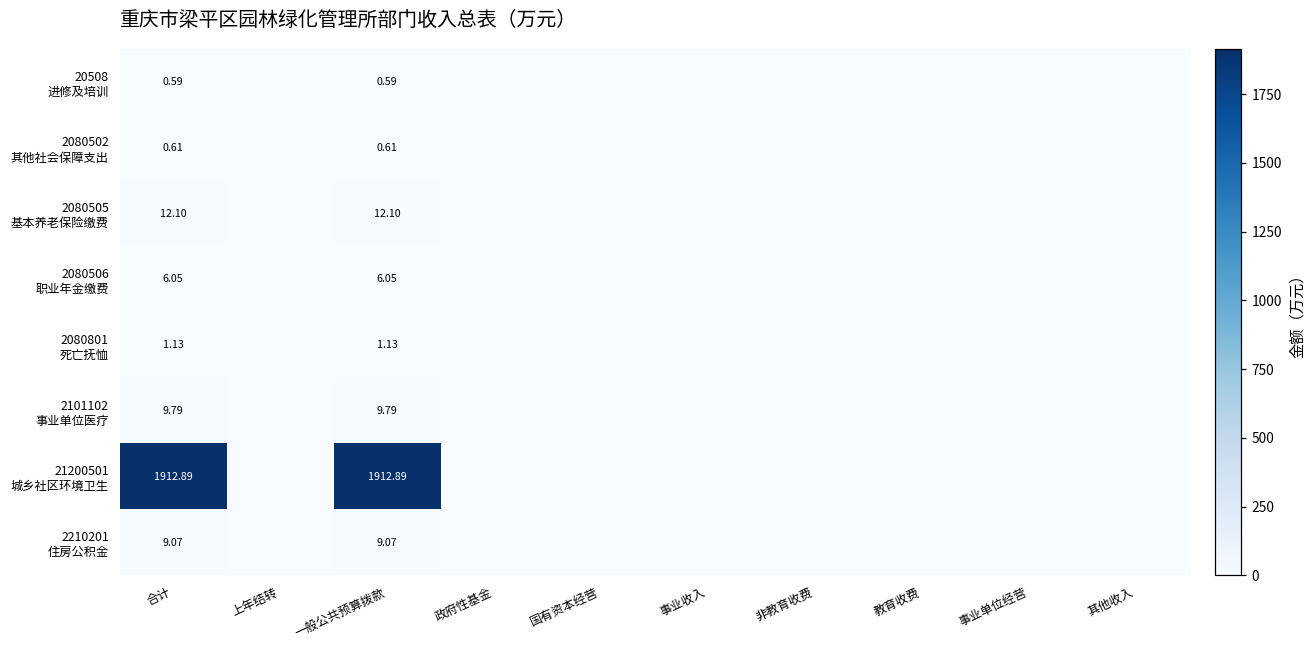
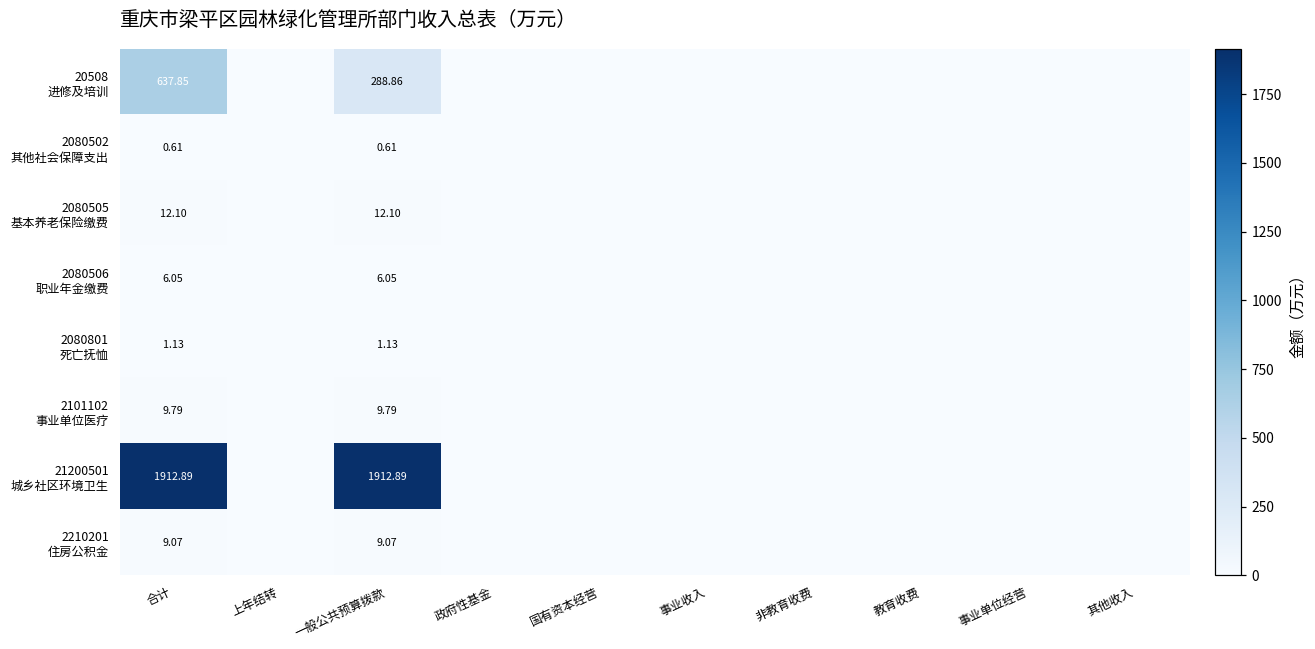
20508 进修及培训, 合计: 0.59 -> 637.85
20508 进修及培训, 一般公共预算拨款: 0.59 -> 288.86
